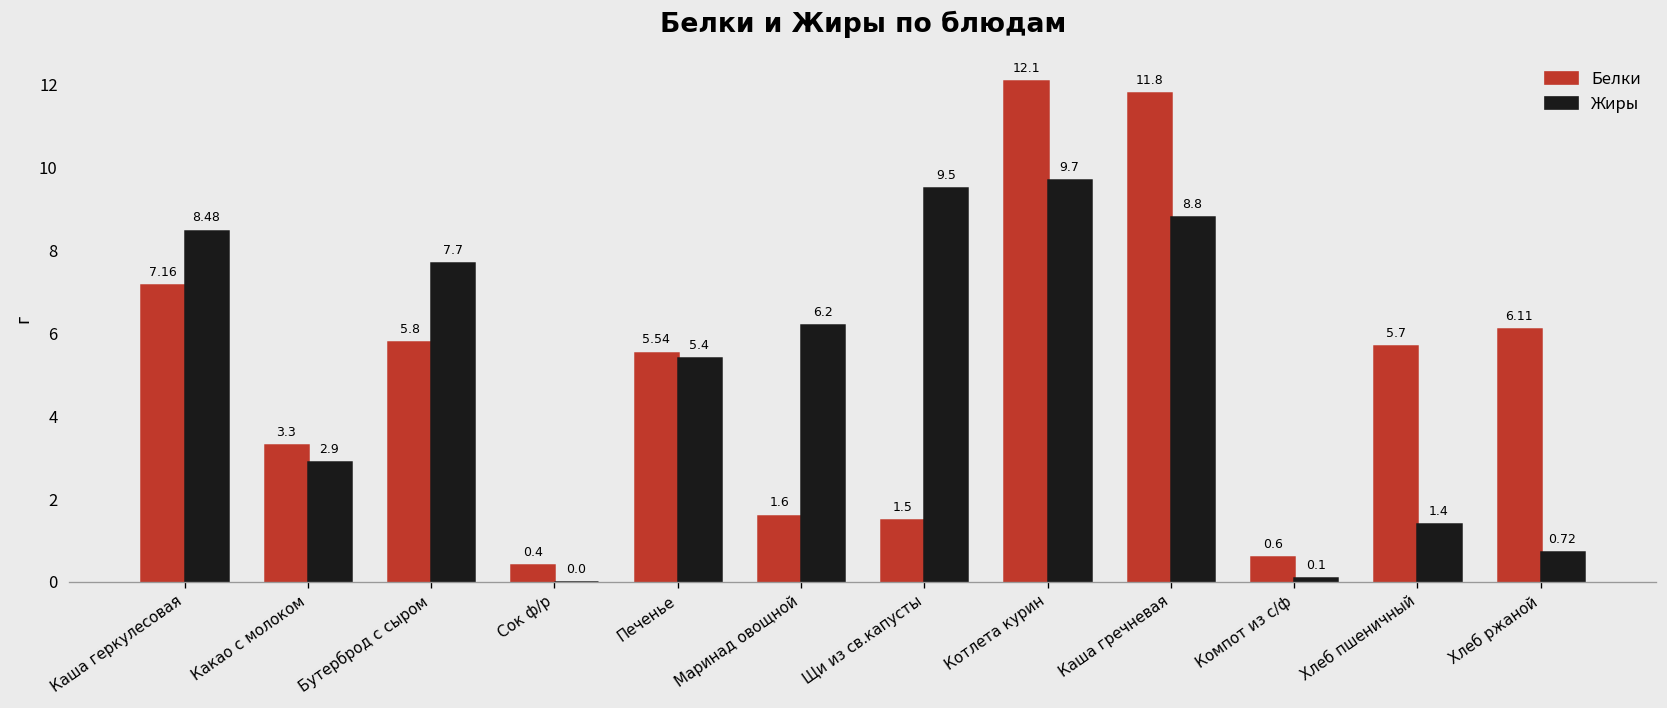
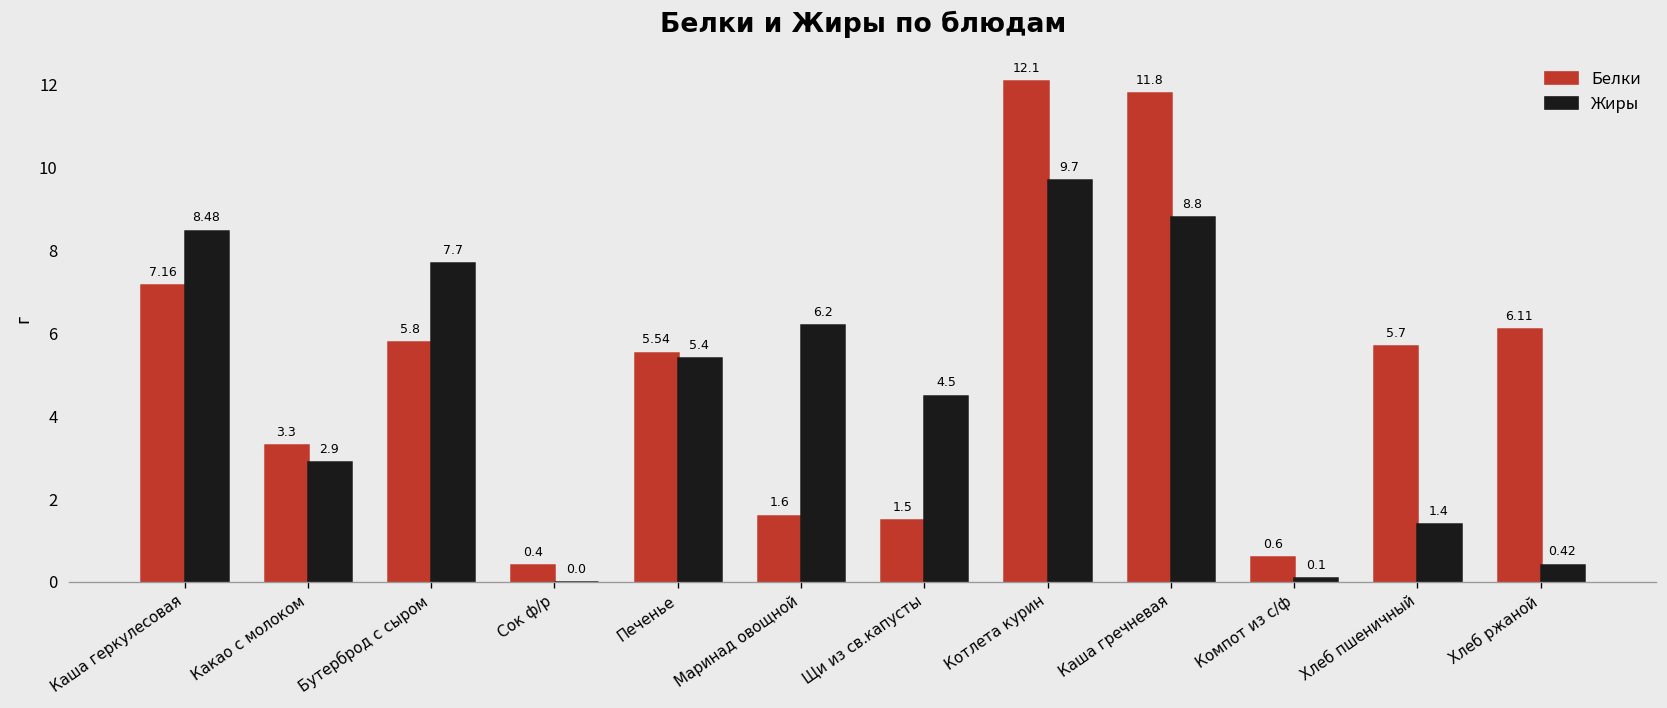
Жиры, Щи из св.капусты: 9.5 -> 4.5
Жиры, Хлеб ржаной: 0.72 -> 0.42
